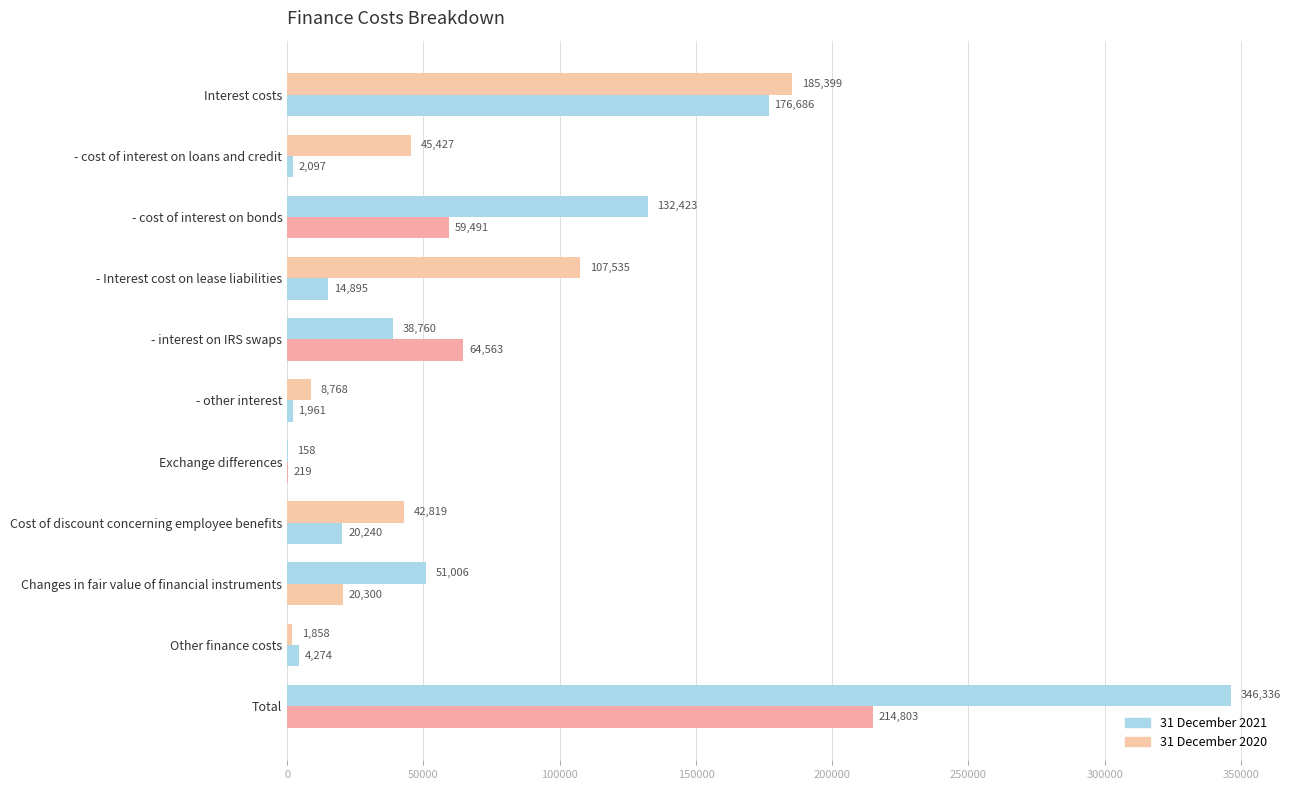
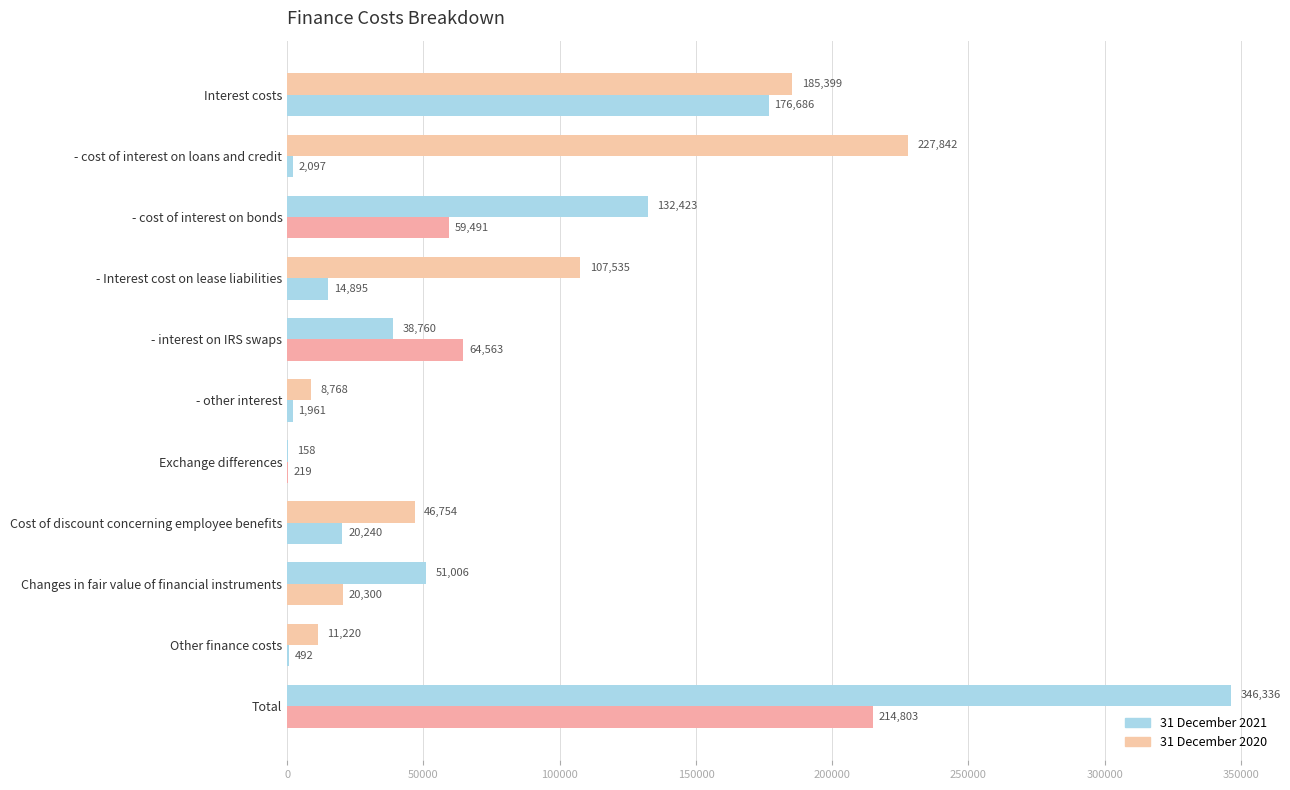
31 December 2020, - cost of interest on loans and credit: 45,427 -> 227,842
31 December 2020, Cost of discount concerning employee benefits: 42,819 -> 46,754
31 December 2020, Other finance costs: 1,858 -> 11,220
31 December 2021, Other finance costs: 4,274 -> 492
